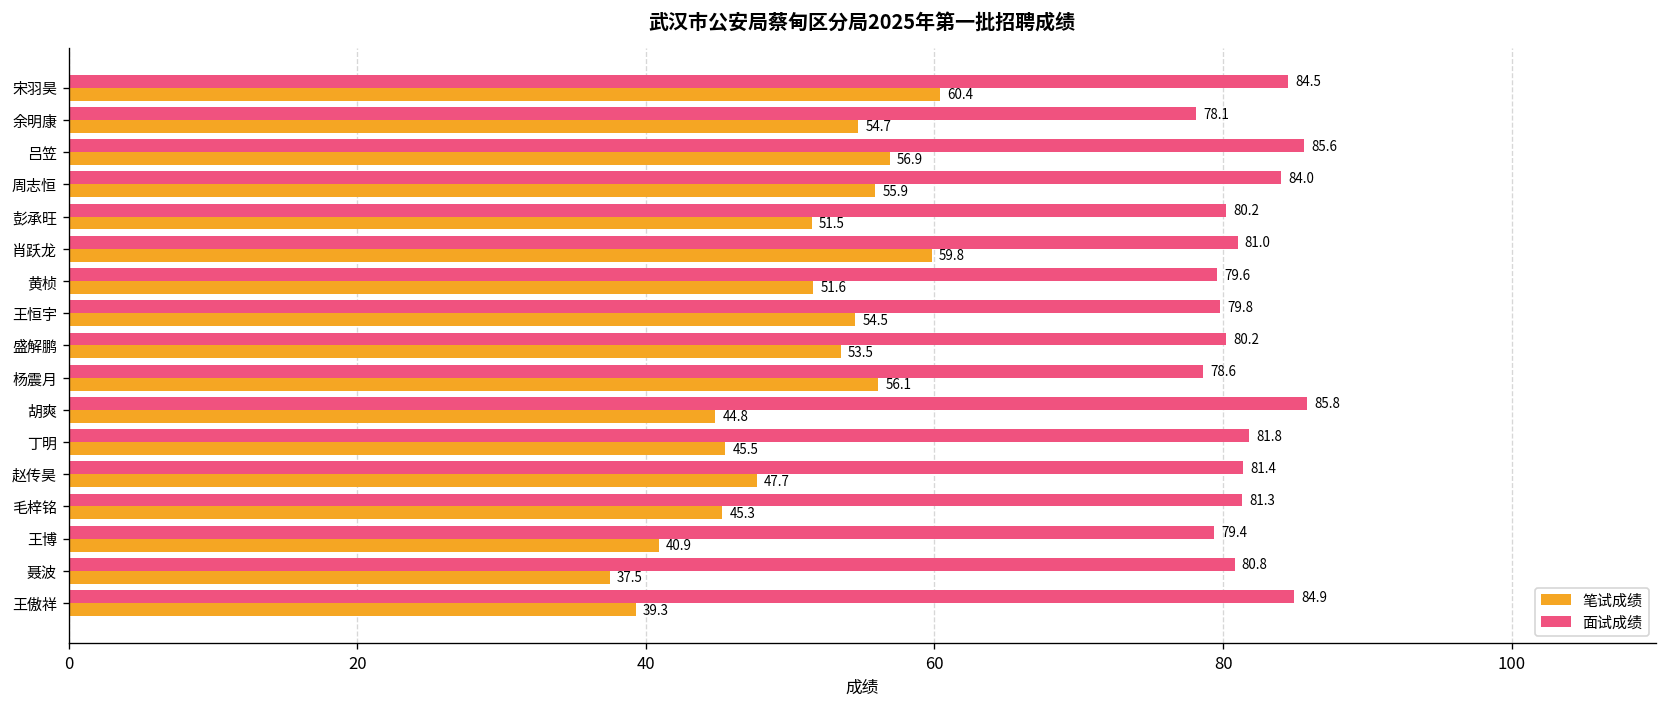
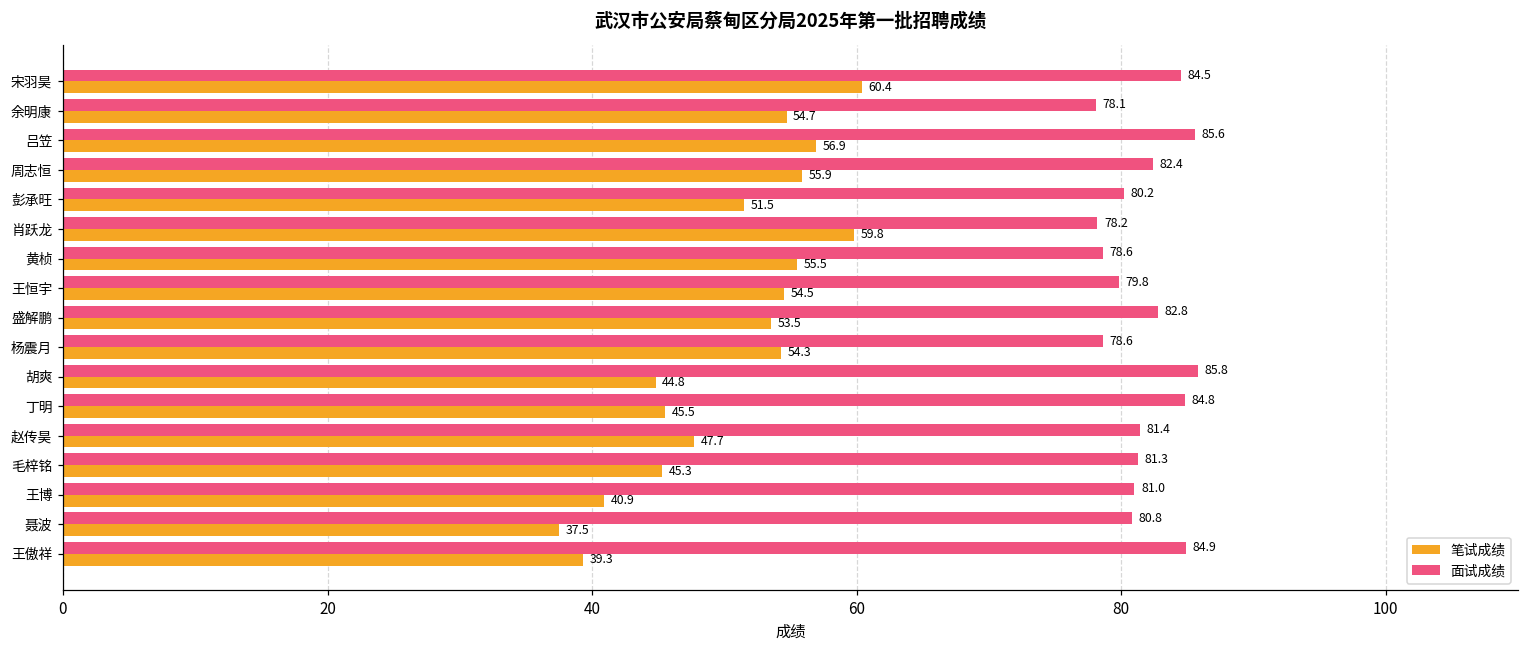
面试成绩, 周志恒: 84.0 -> 82.4
面试成绩, 肖跃龙: 81.0 -> 78.2
面试成绩, 黄桢: 79.6 -> 78.6
笔试成绩, 黄桢: 51.6 -> 55.5
面试成绩, 盛解鹏: 80.2 -> 82.8
笔试成绩, 杨震月: 56.1 -> 54.3
面试成绩, 丁明: 81.8 -> 84.8
面试成绩, 王博: 79.4 -> 81.0
